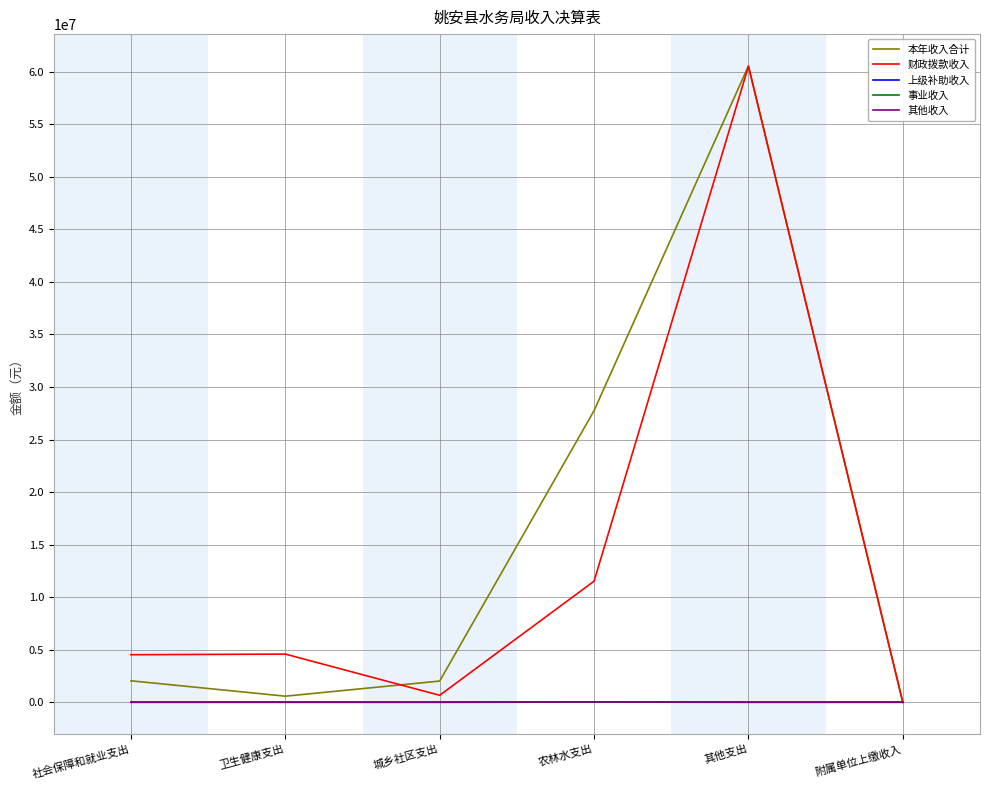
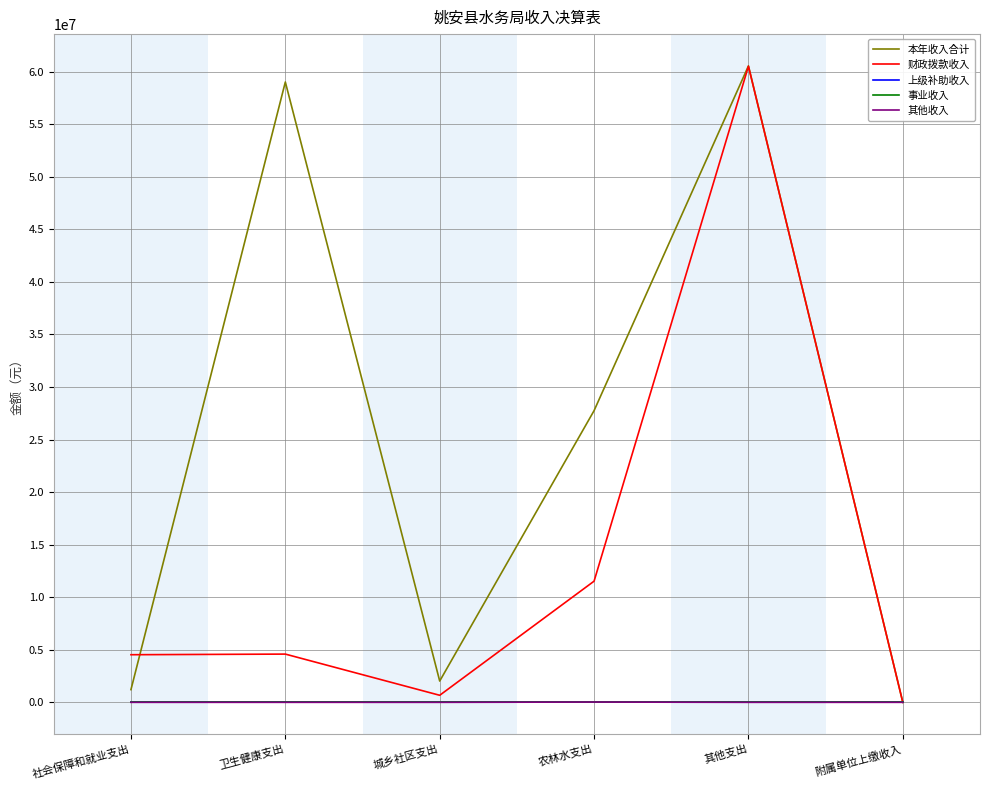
本年收入合计, 社会保障和就业支出: 2000000 -> 1200000
本年收入合计, 卫生健康支出: 600000 -> 59000000
